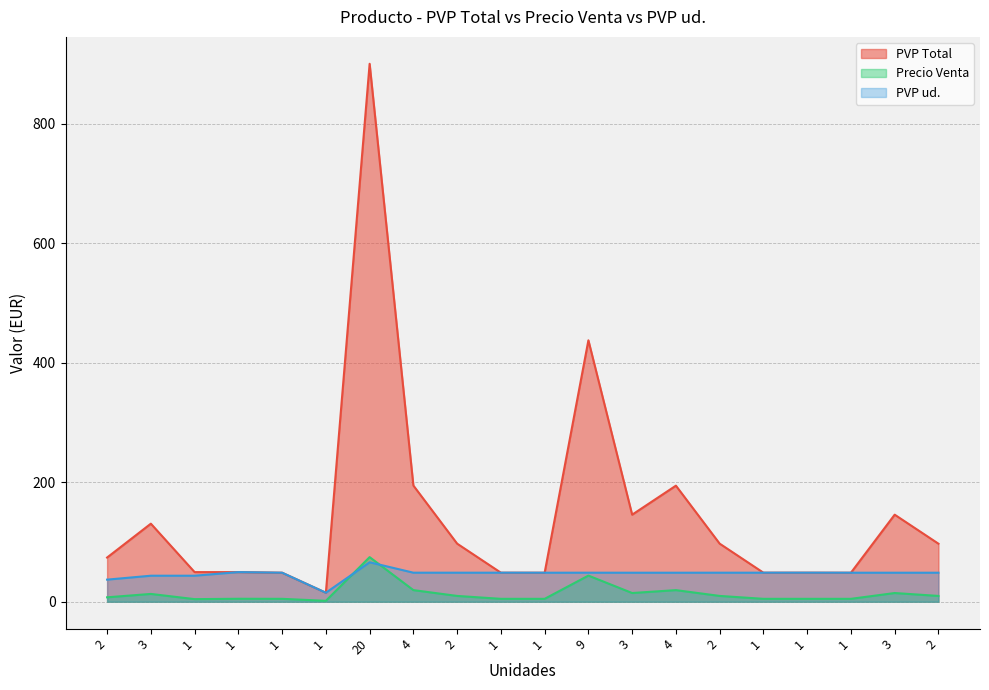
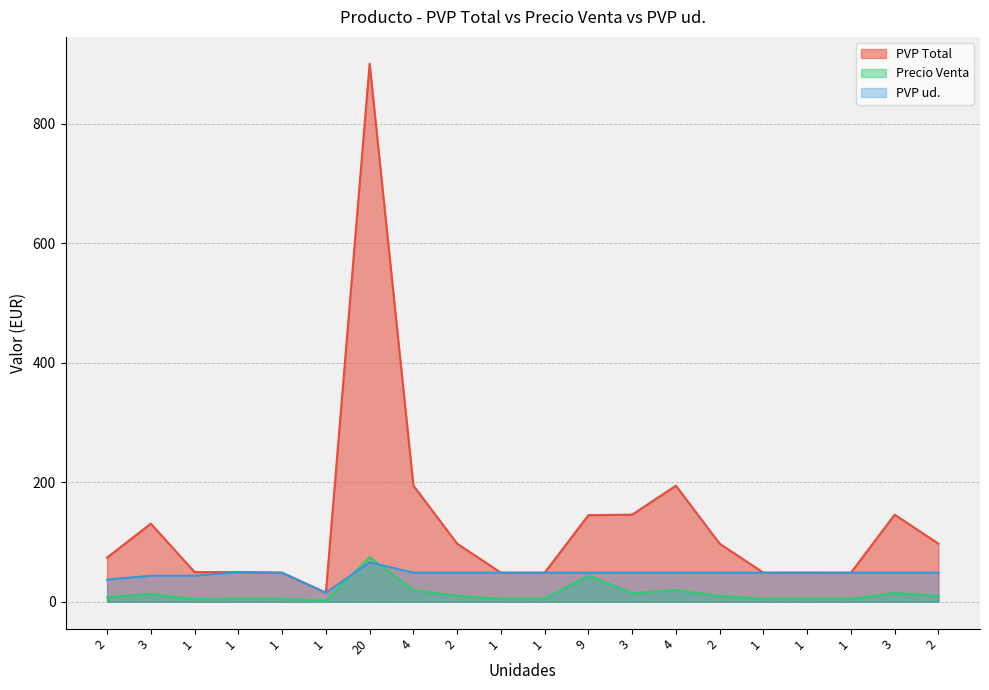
PVP Total, 9: 440 -> 140
